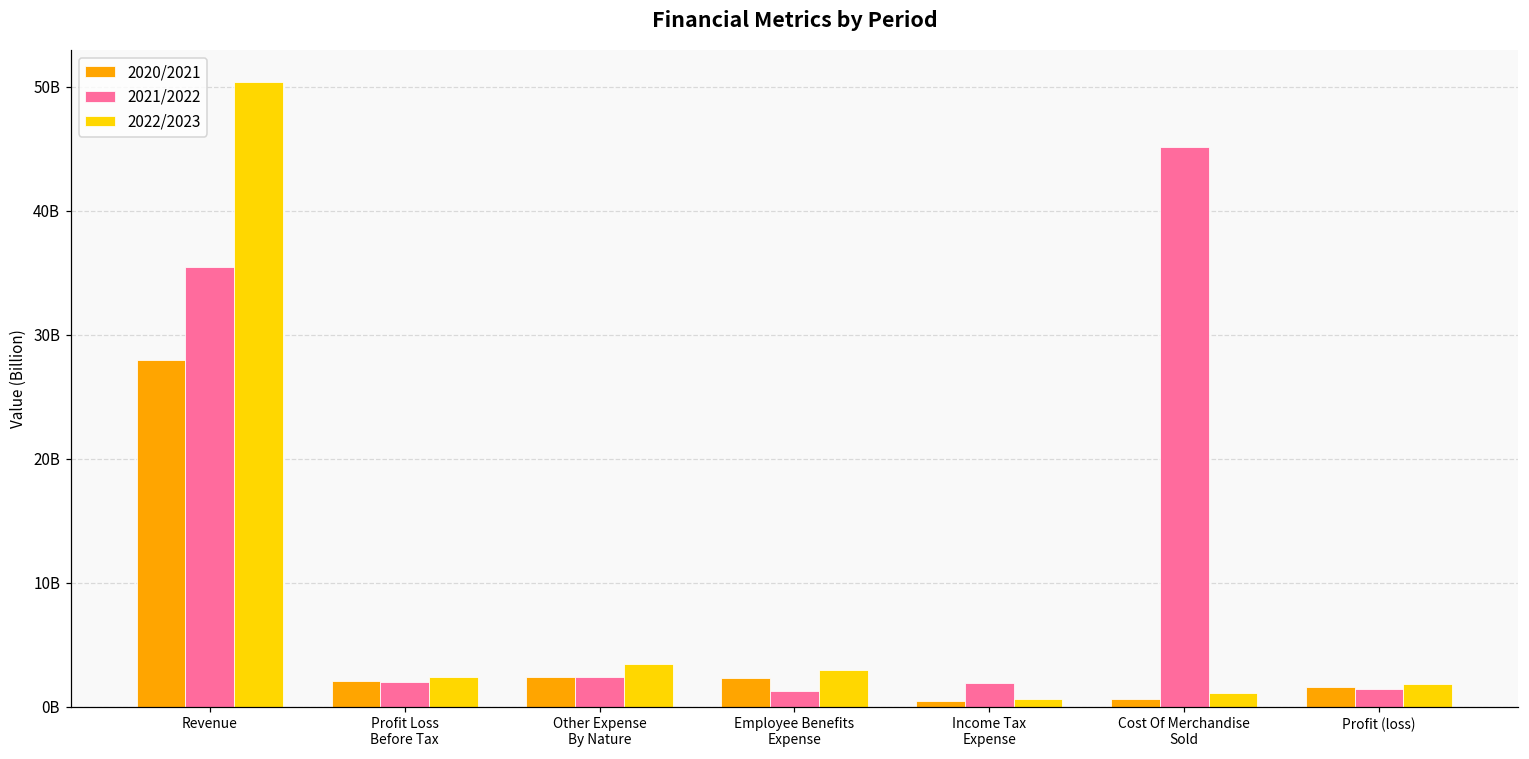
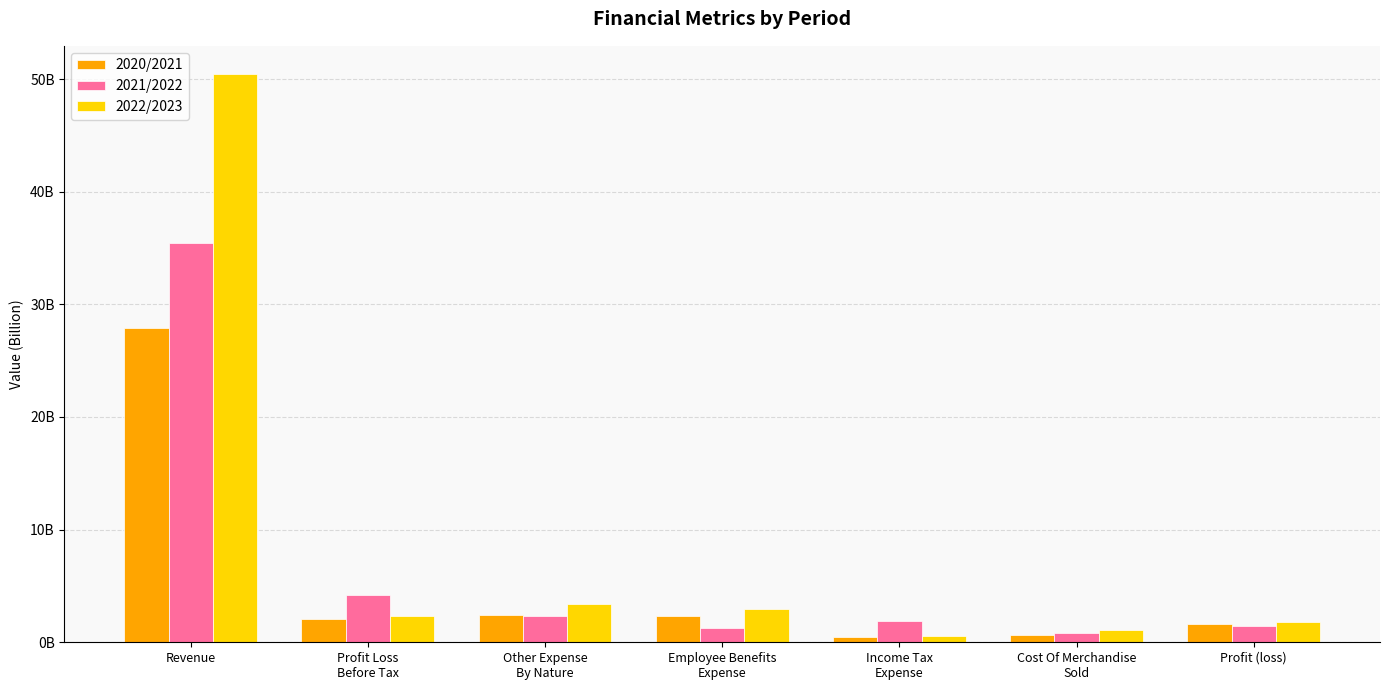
2021/2022, Profit Loss Before Tax: 2000000000 -> 4200000000
2021/2022, Cost Of Merchandise Sold: 45200000000 -> 800000000
